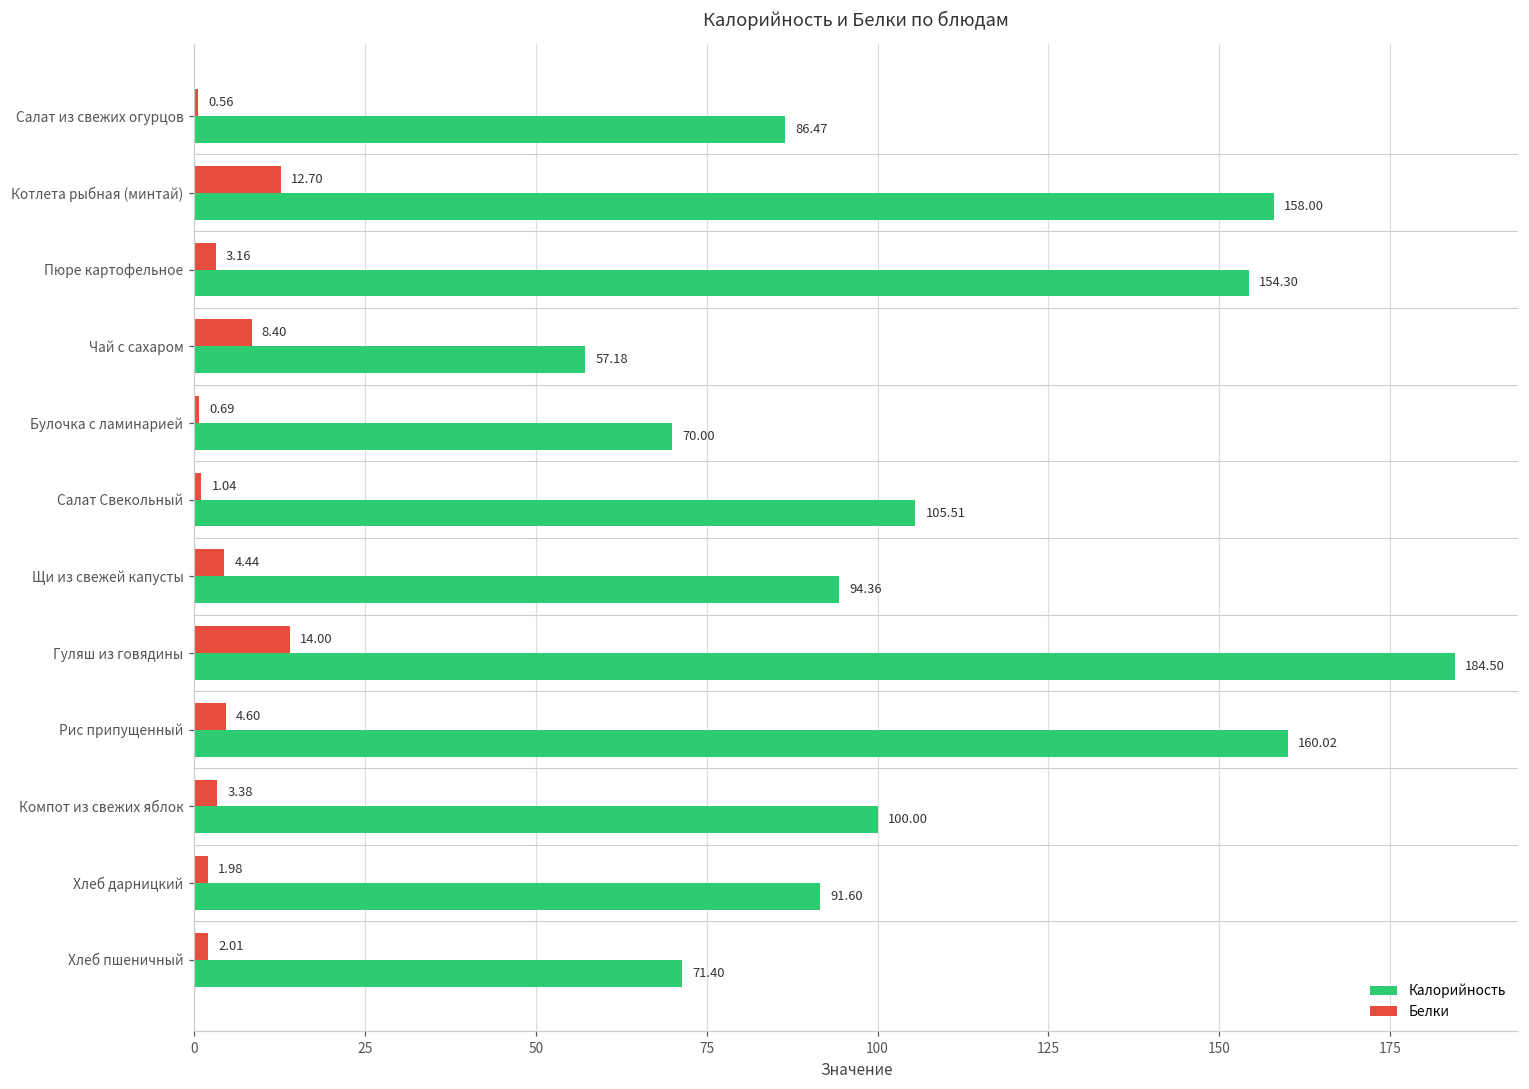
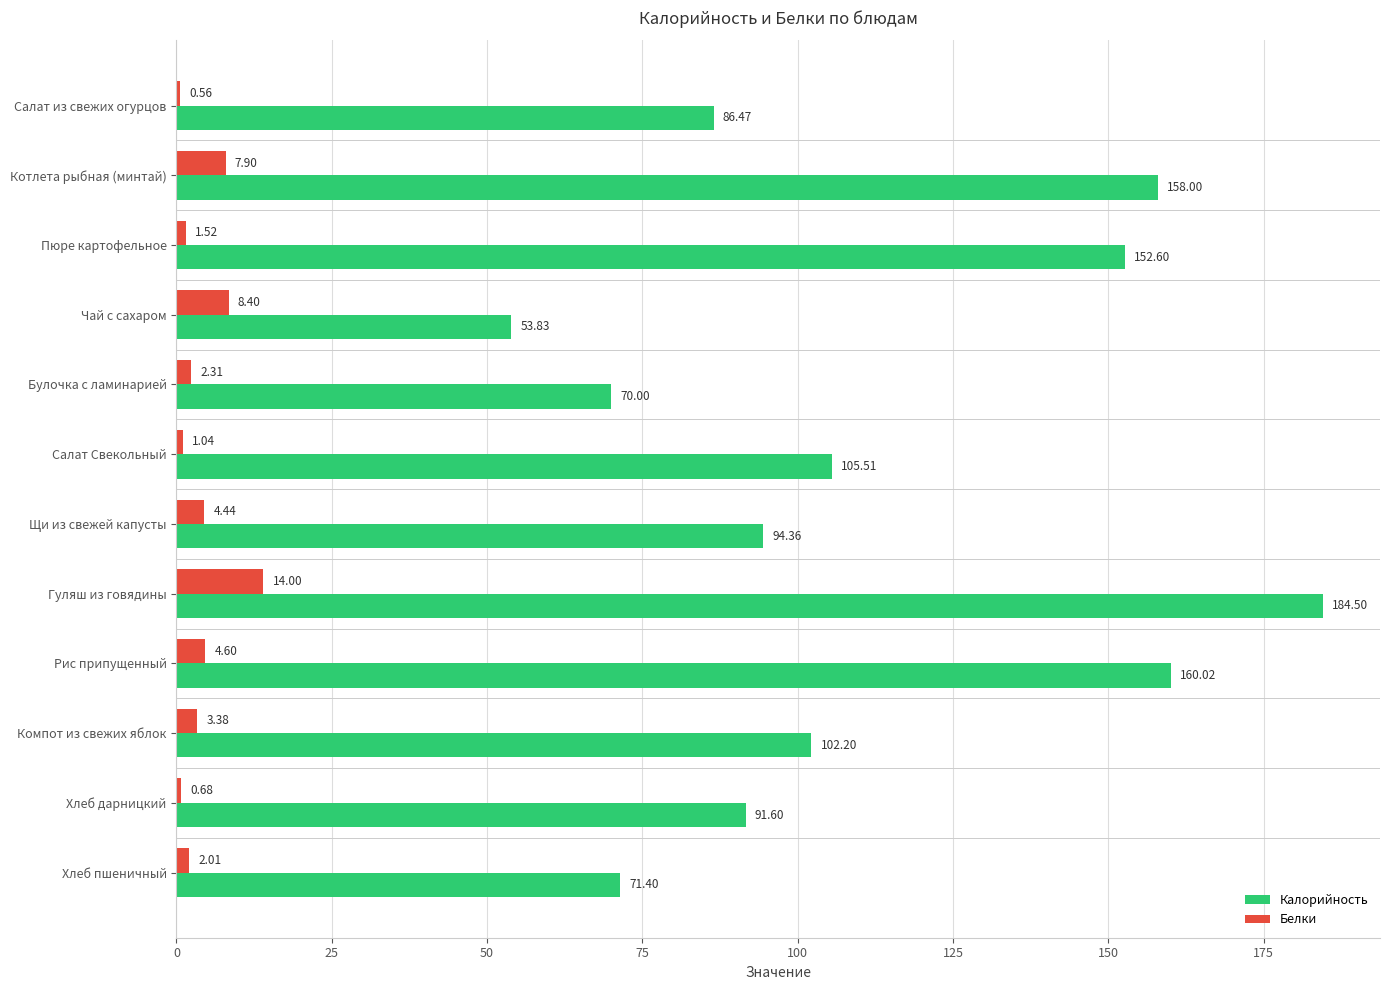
Белки, Котлета рыбная (минтай): 12.70 -> 7.90
Белки, Пюре картофельное: 3.16 -> 1.52
Калорийность, Пюре картофельное: 154.30 -> 152.60
Калорийность, Чай с сахаром: 57.18 -> 53.83
Белки, Булочка с ламинарией: 0.69 -> 2.31
Калорийность, Компот из свежих яблок: 100.00 -> 102.20
Белки, Хлеб дарницкий: 1.98 -> 0.68
